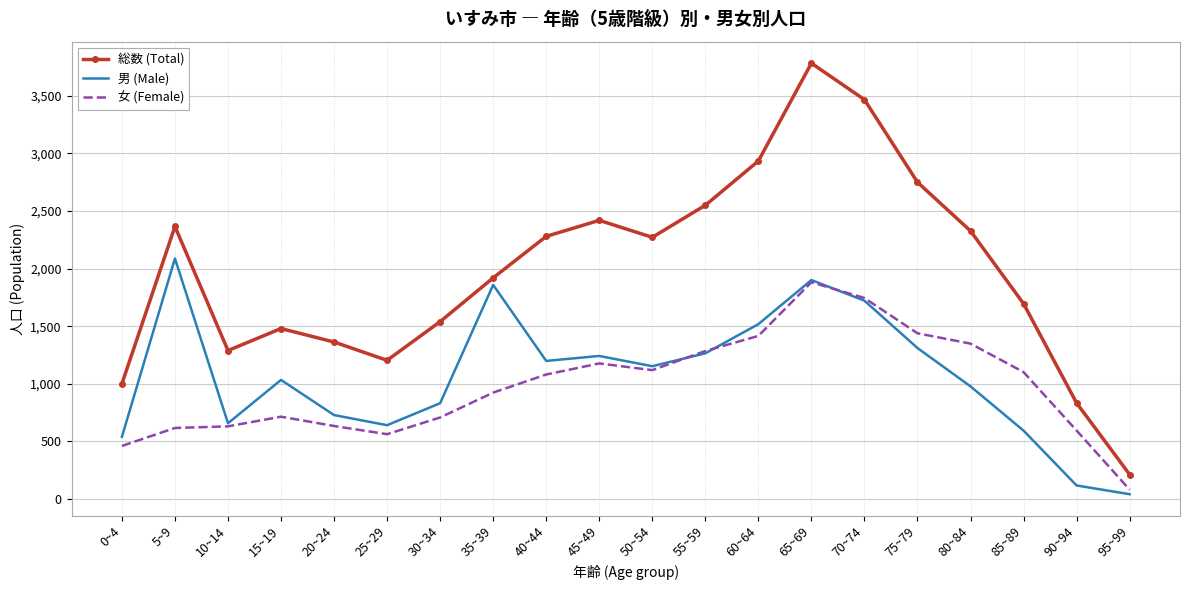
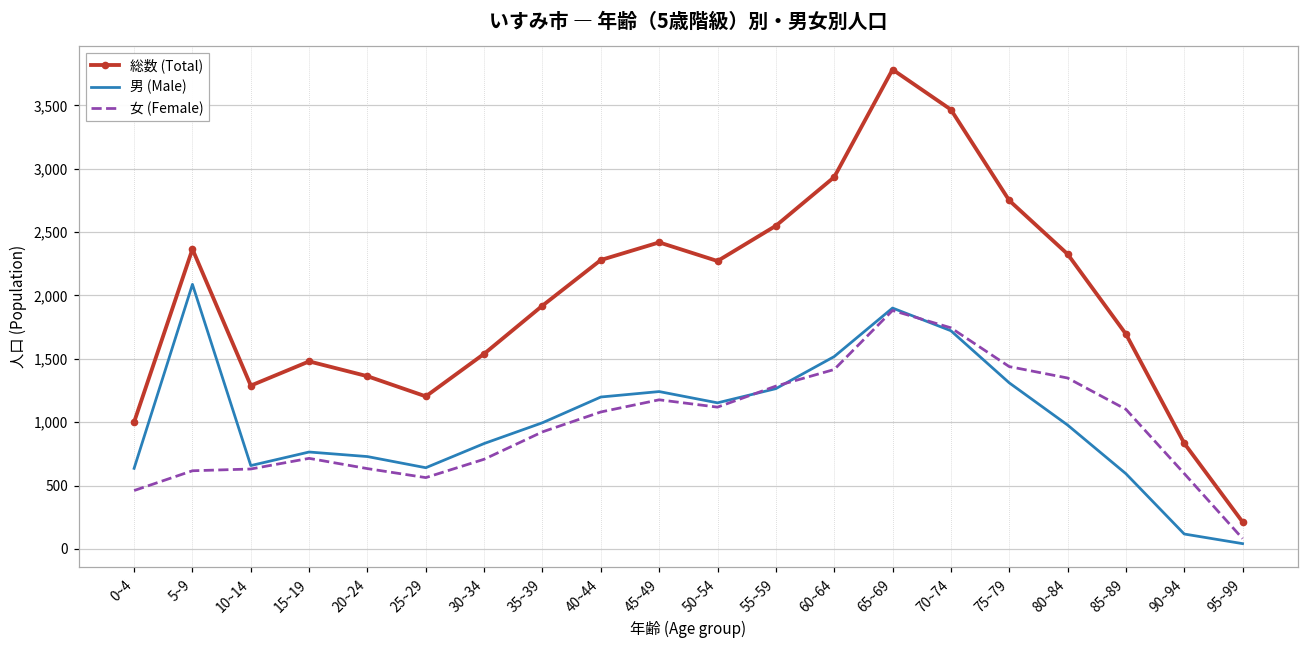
男 (Male), 0~4: 540 -> 640
男 (Male), 15~19: 1,030 -> 770
男 (Male), 35~39: 1,860 -> 1,000
